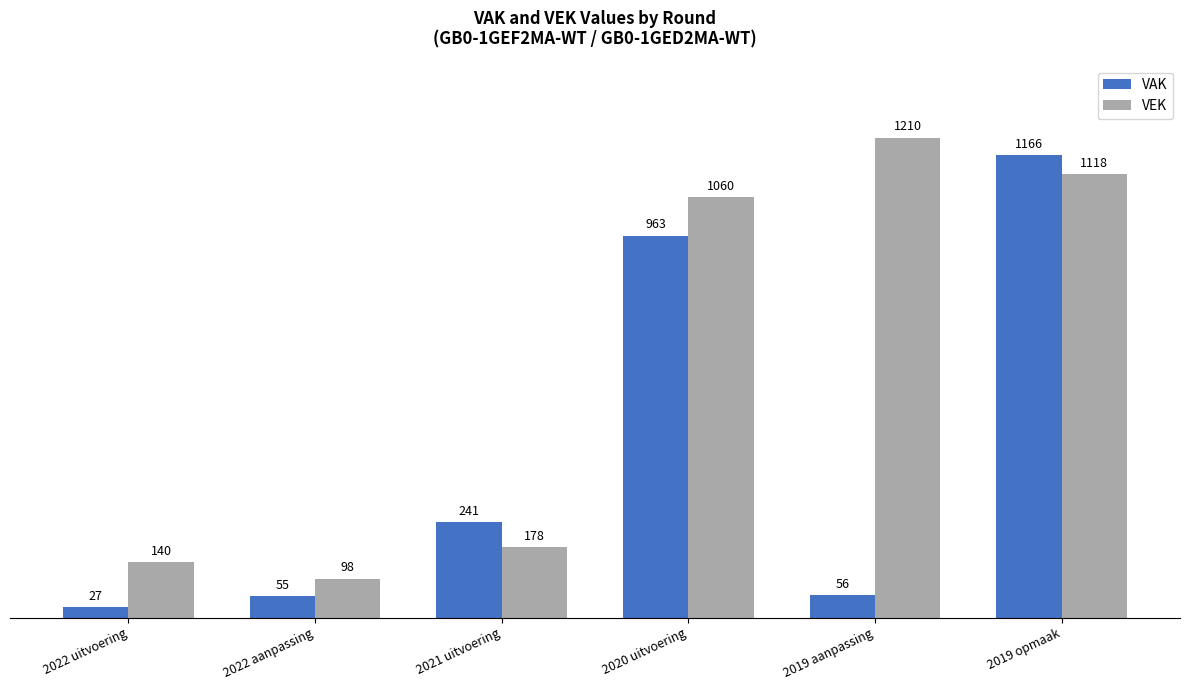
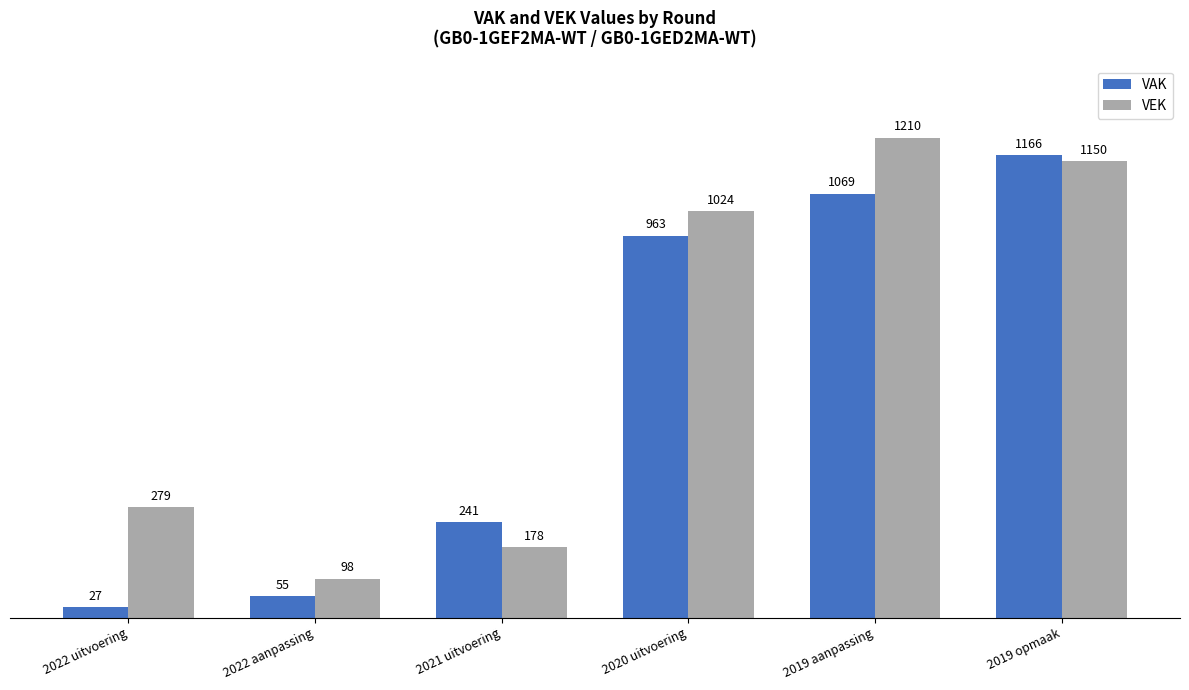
VEK, 2022 uitvoering: 140 -> 279
VEK, 2020 uitvoering: 1060 -> 1024
VAK, 2019 aanpassing: 56 -> 1069
VEK, 2019 opmaak: 1118 -> 1150
